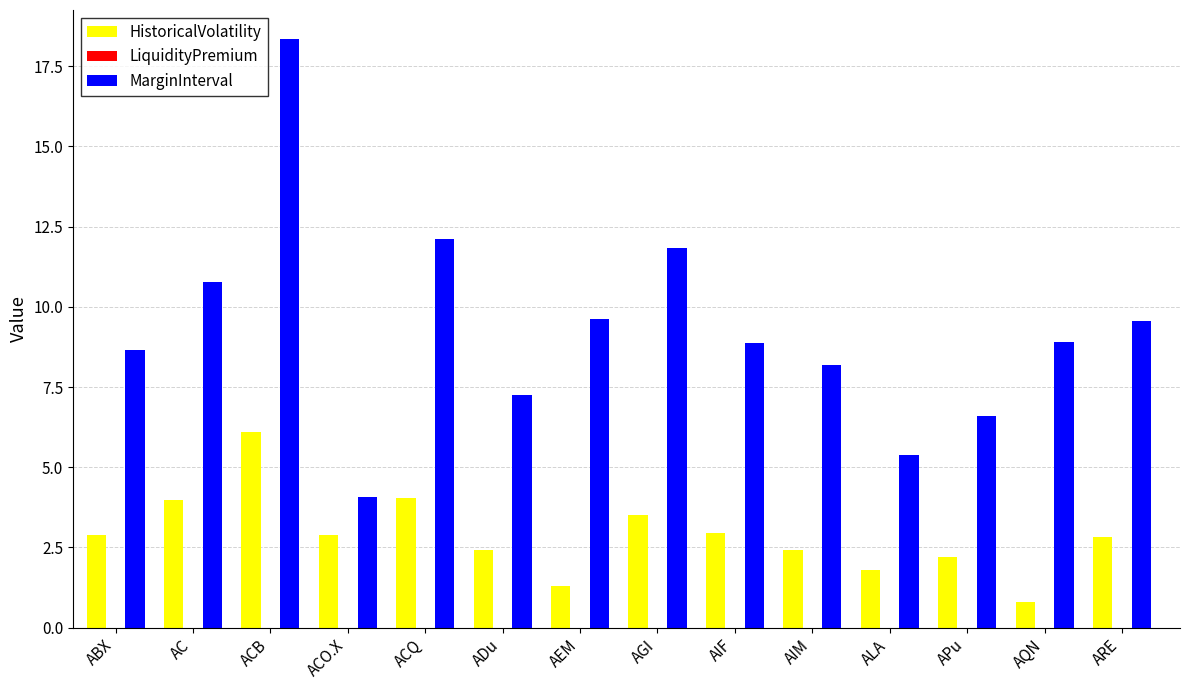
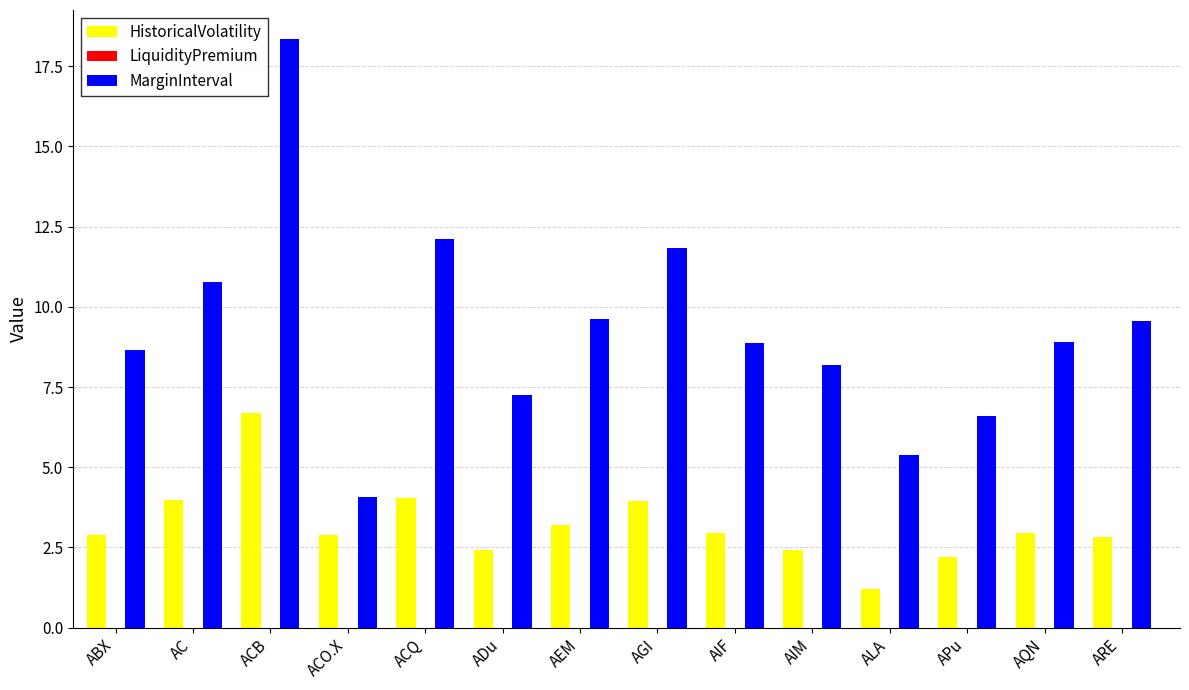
HistoricalVolatility, ACB: 6.1 -> 6.7
HistoricalVolatility, AEM: 1.3 -> 3.2
HistoricalVolatility, AGI: 3.5 -> 3.9
HistoricalVolatility, ALA: 1.8 -> 1.2
HistoricalVolatility, AQN: 0.8 -> 3.0
